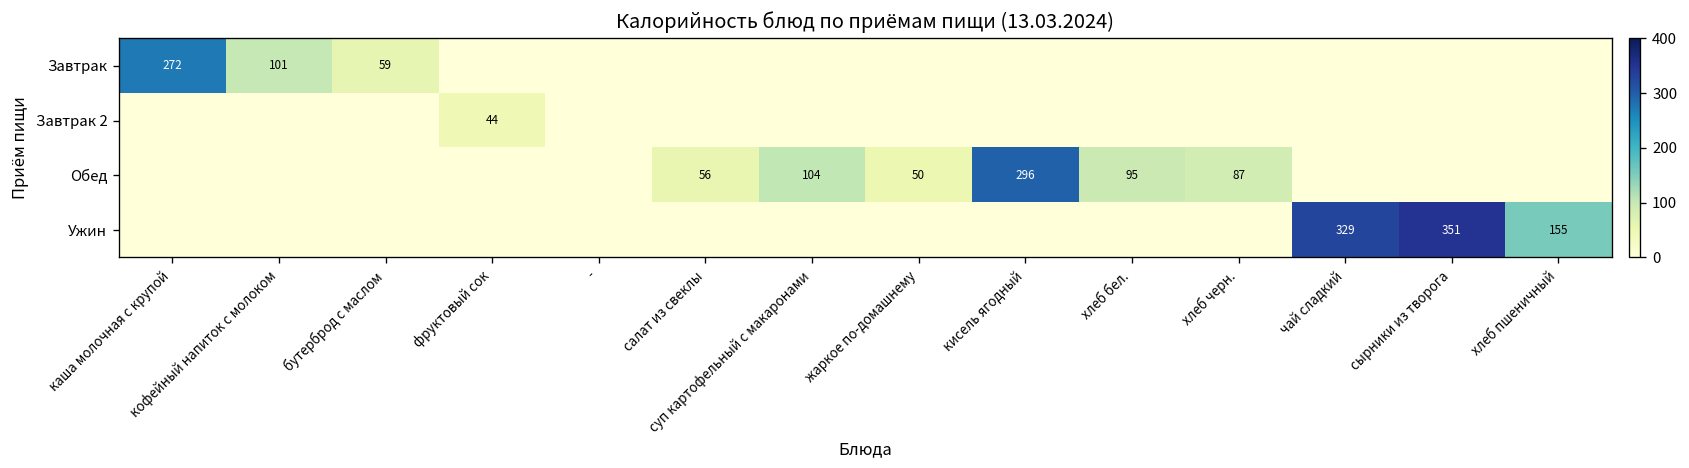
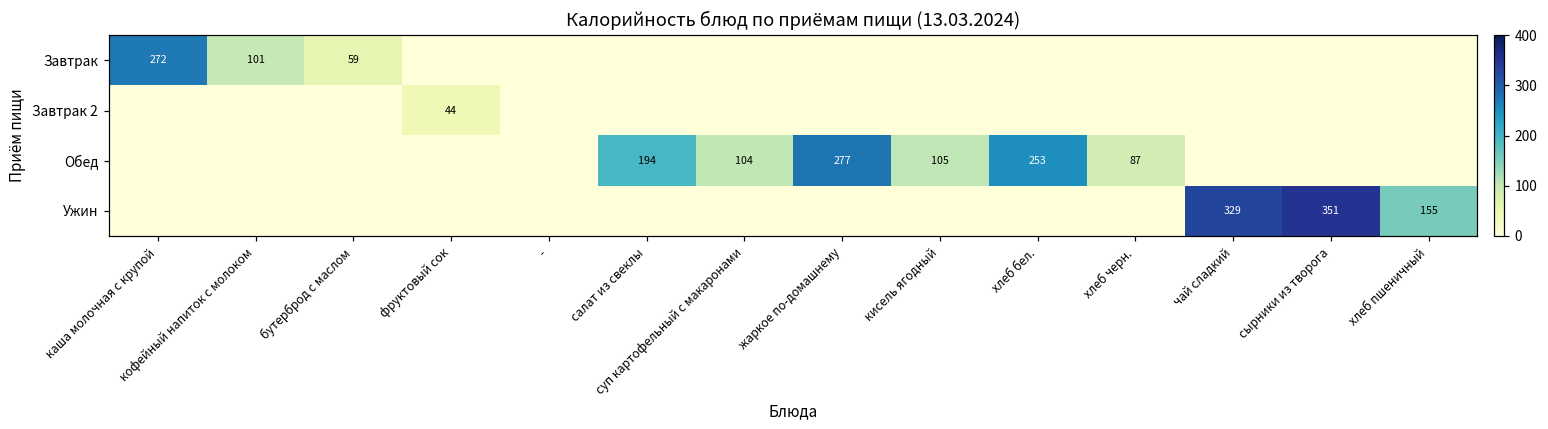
Обед, салат из свеклы: 56 -> 194
Обед, жаркое по-домашнему: 50 -> 277
Обед, кисель ягодный: 296 -> 105
Обед, хлеб бел.: 95 -> 253
